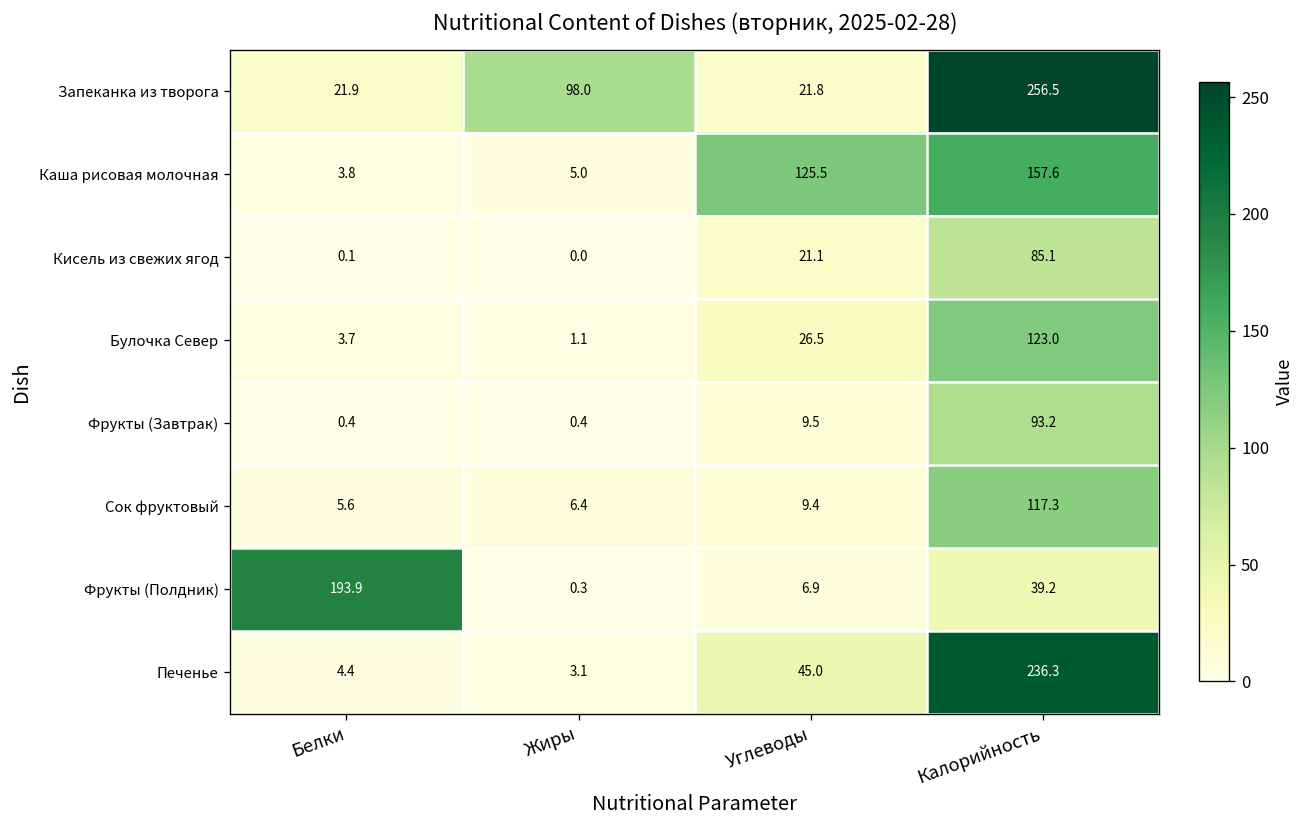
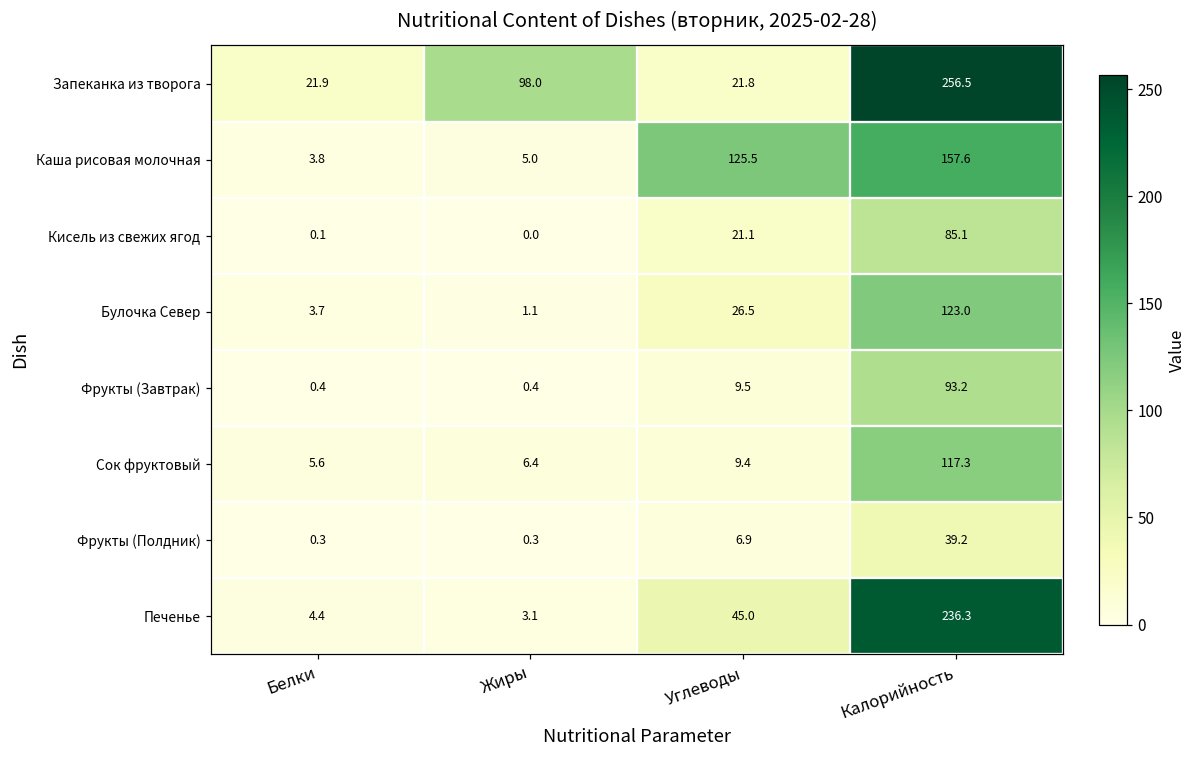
Фрукты (Полдник), Белки: 193.9 -> 0.3
